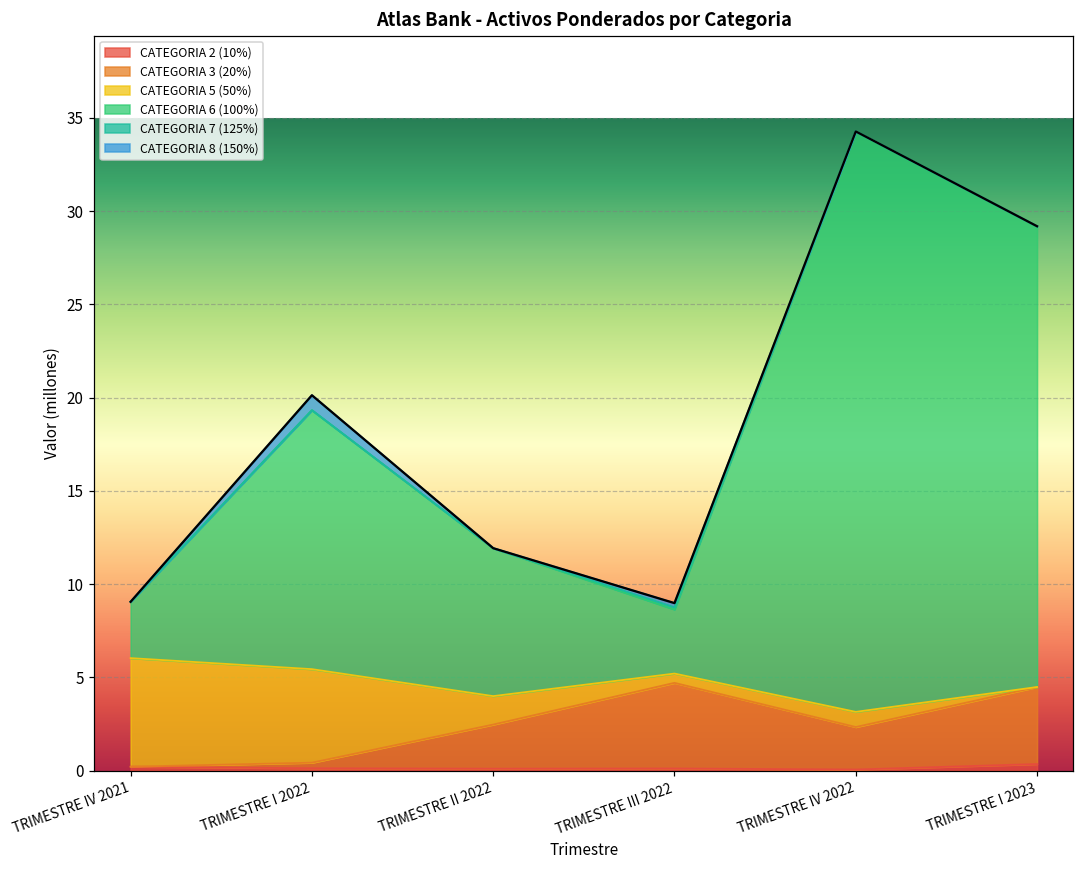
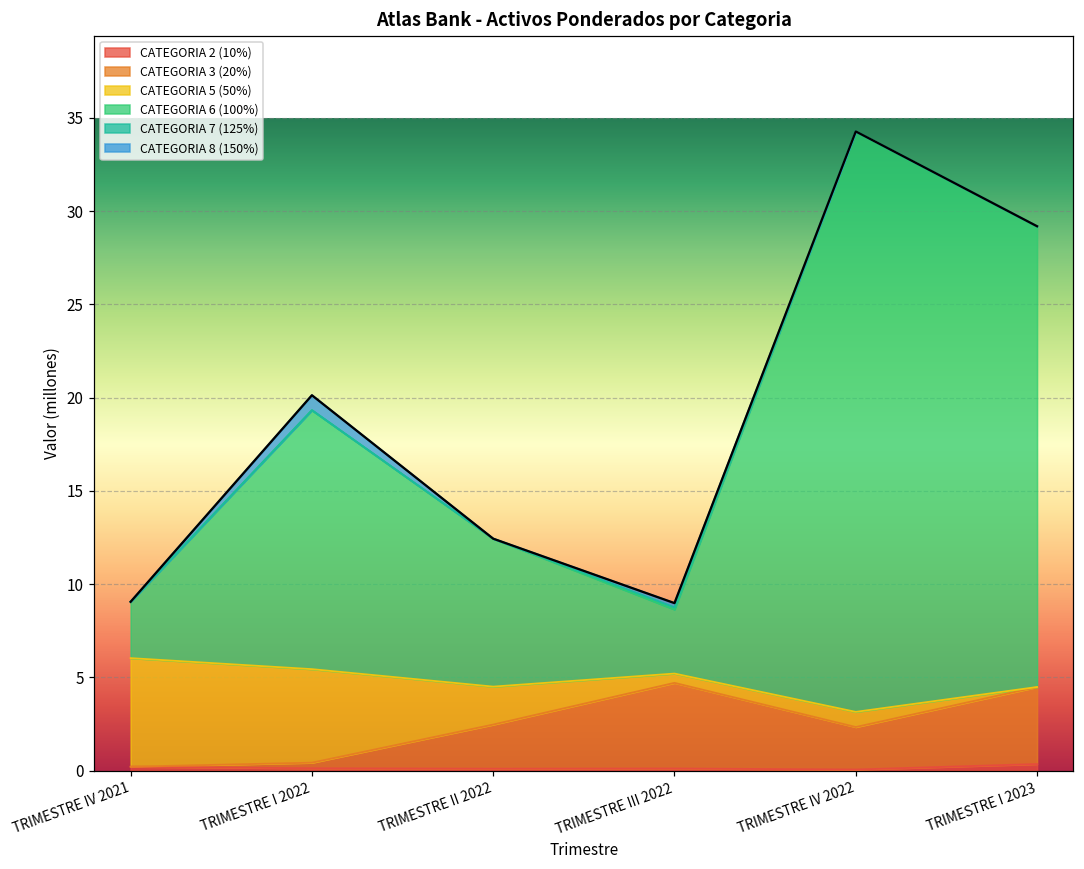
CATEGORIA 5 (50%), TRIMESTRE II 2022: 1.5 -> 2.0
